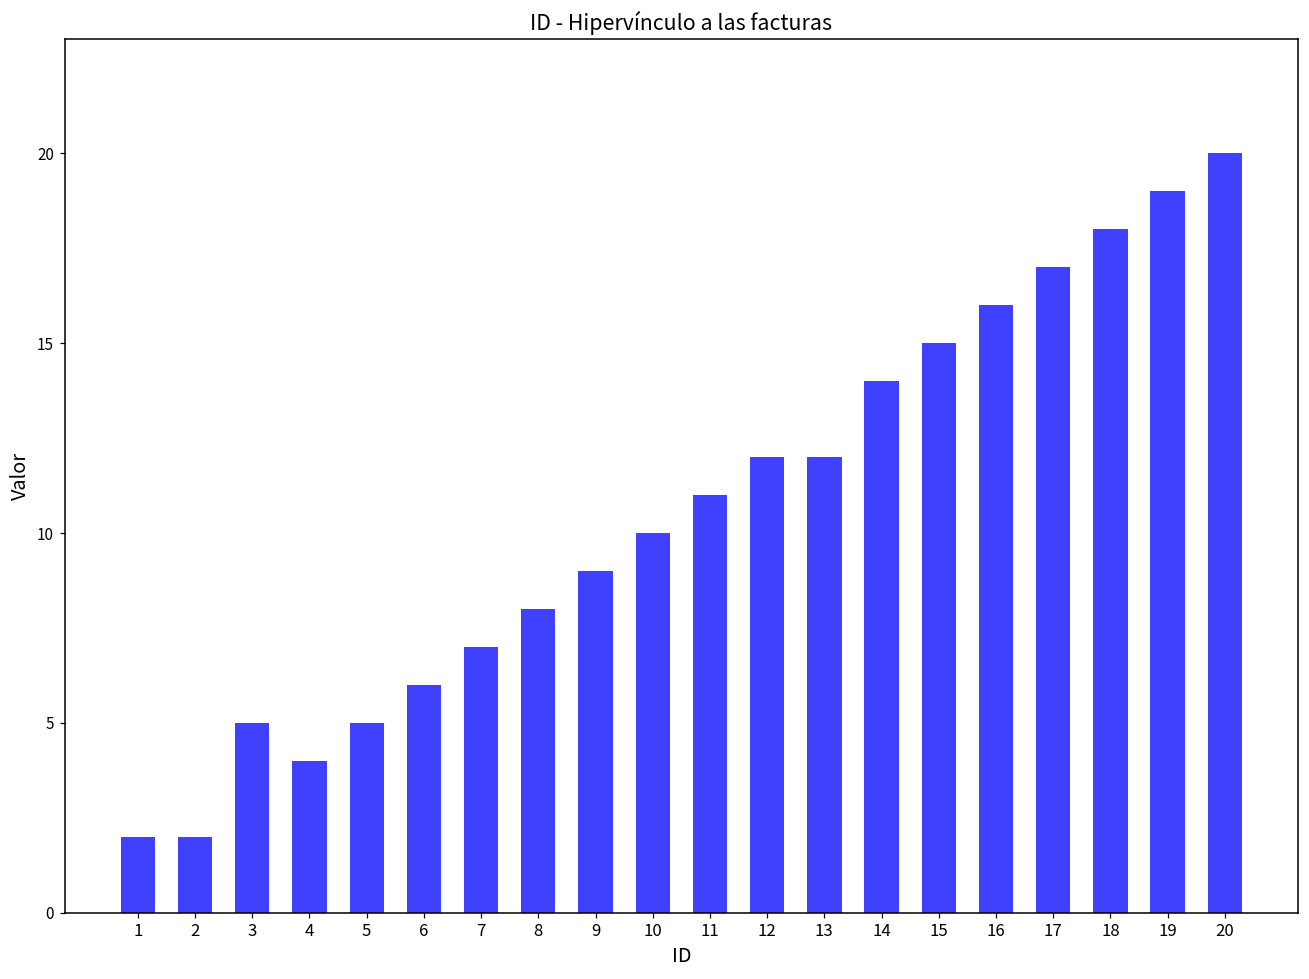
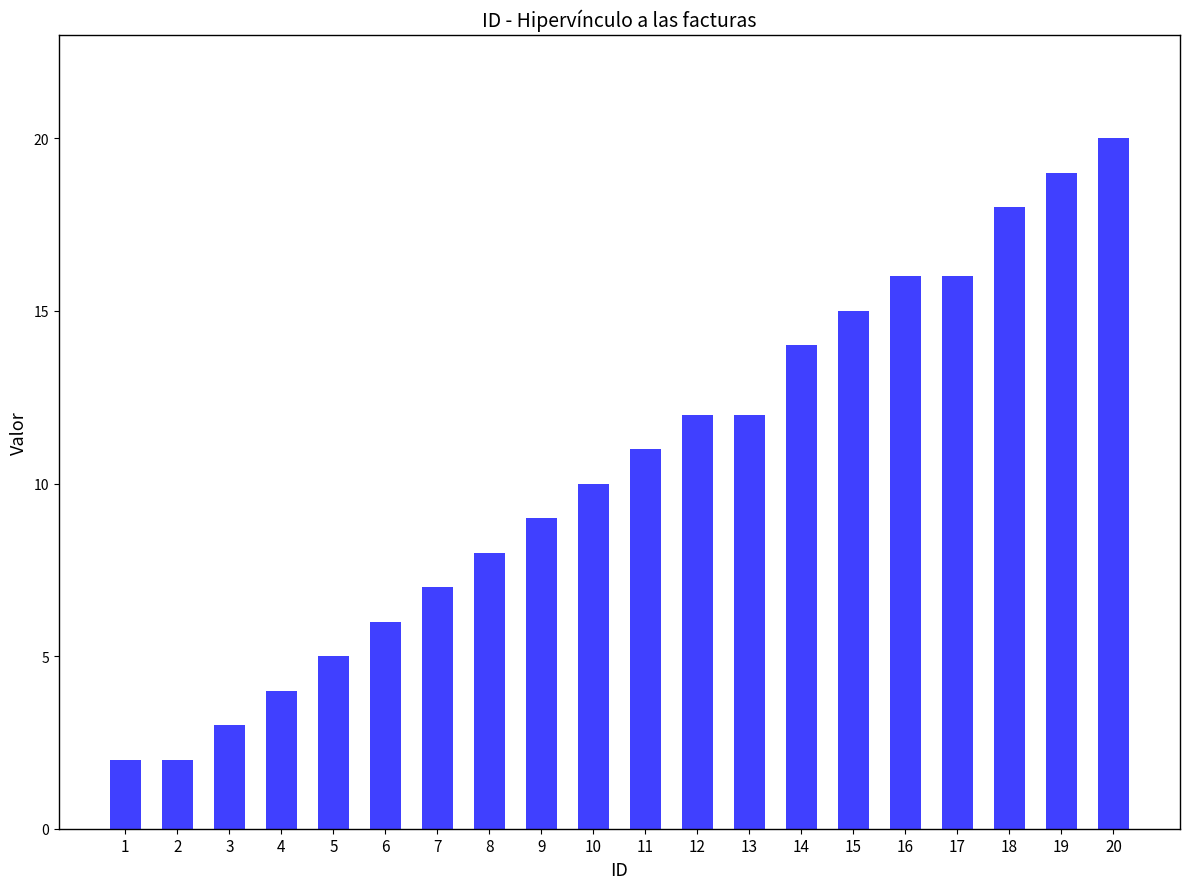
3: 5 -> 3
17: 17 -> 16
